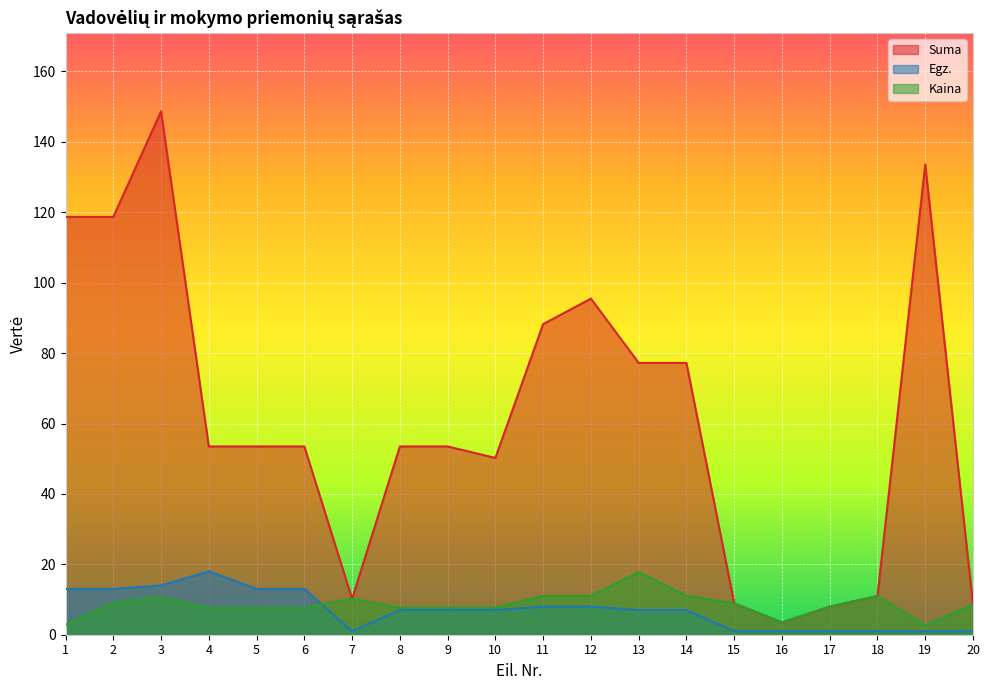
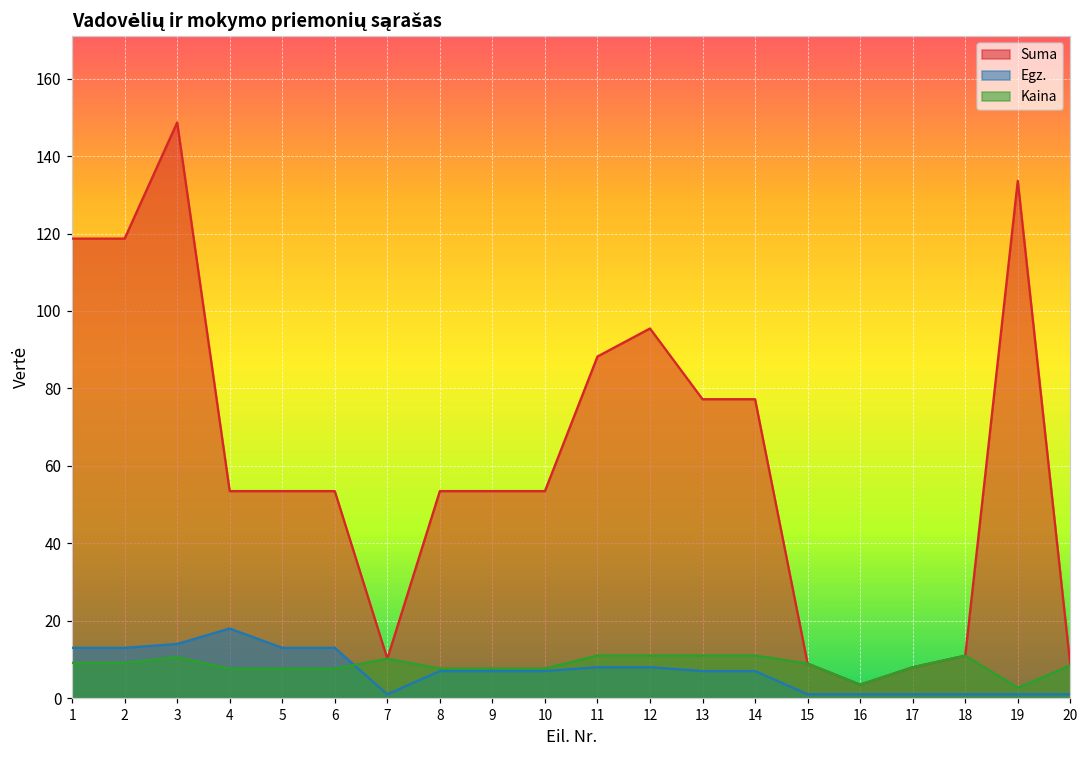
Kaina, 1: 3 -> 9
Suma, 10: 50 -> 53
Kaina, 13: 18 -> 11
